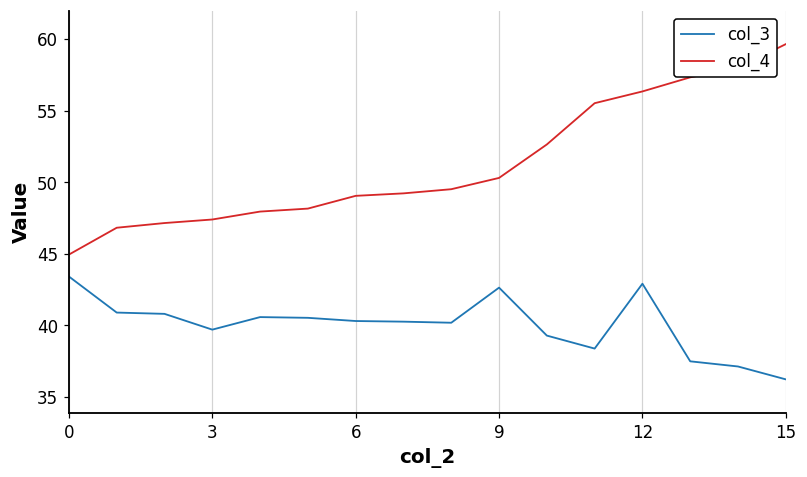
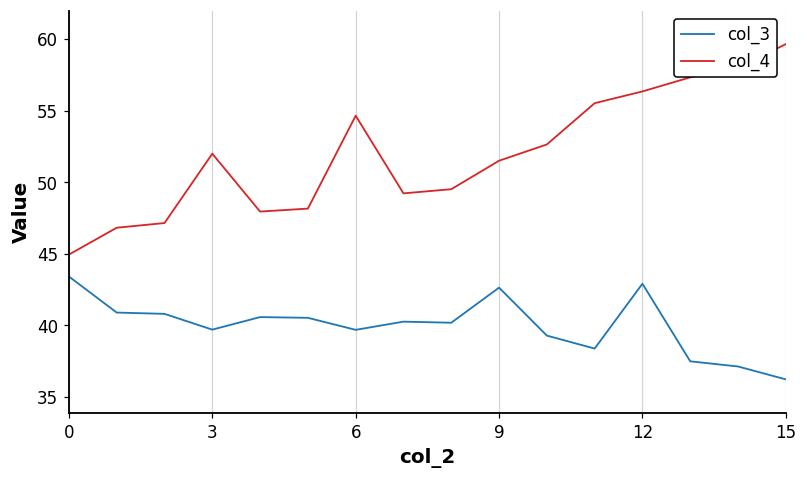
col_4, 3: 47.4 -> 52.0
col_3, 6: 40.3 -> 39.7
col_4, 6: 49.0 -> 54.6
col_4, 9: 50.3 -> 51.5
